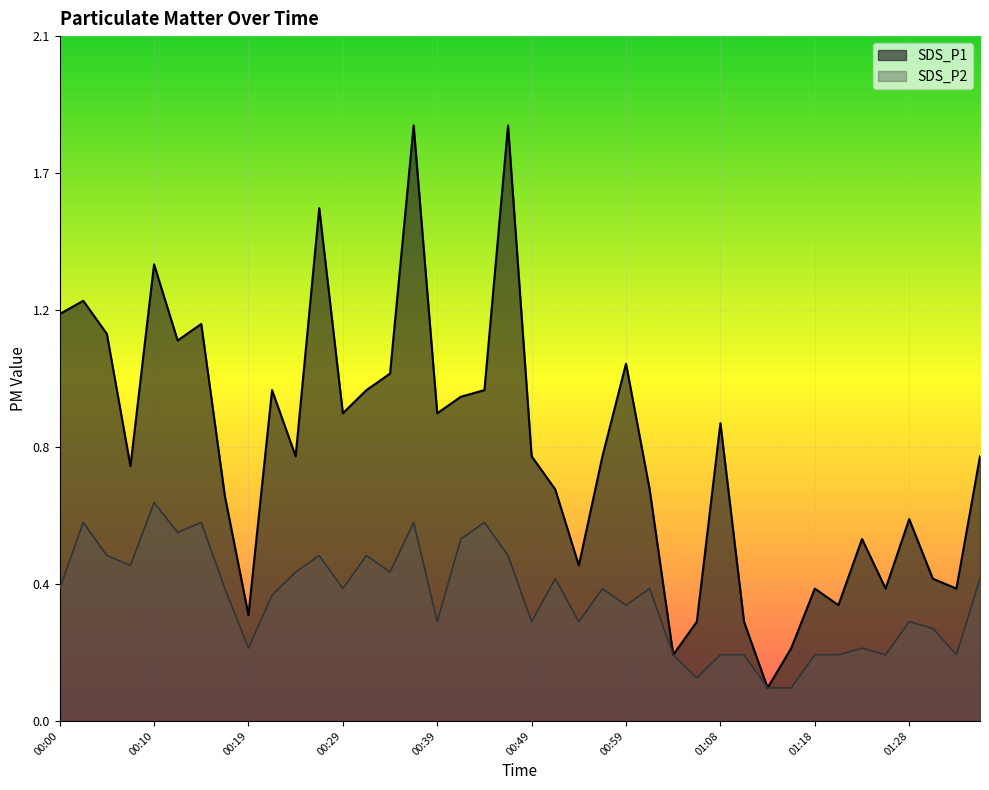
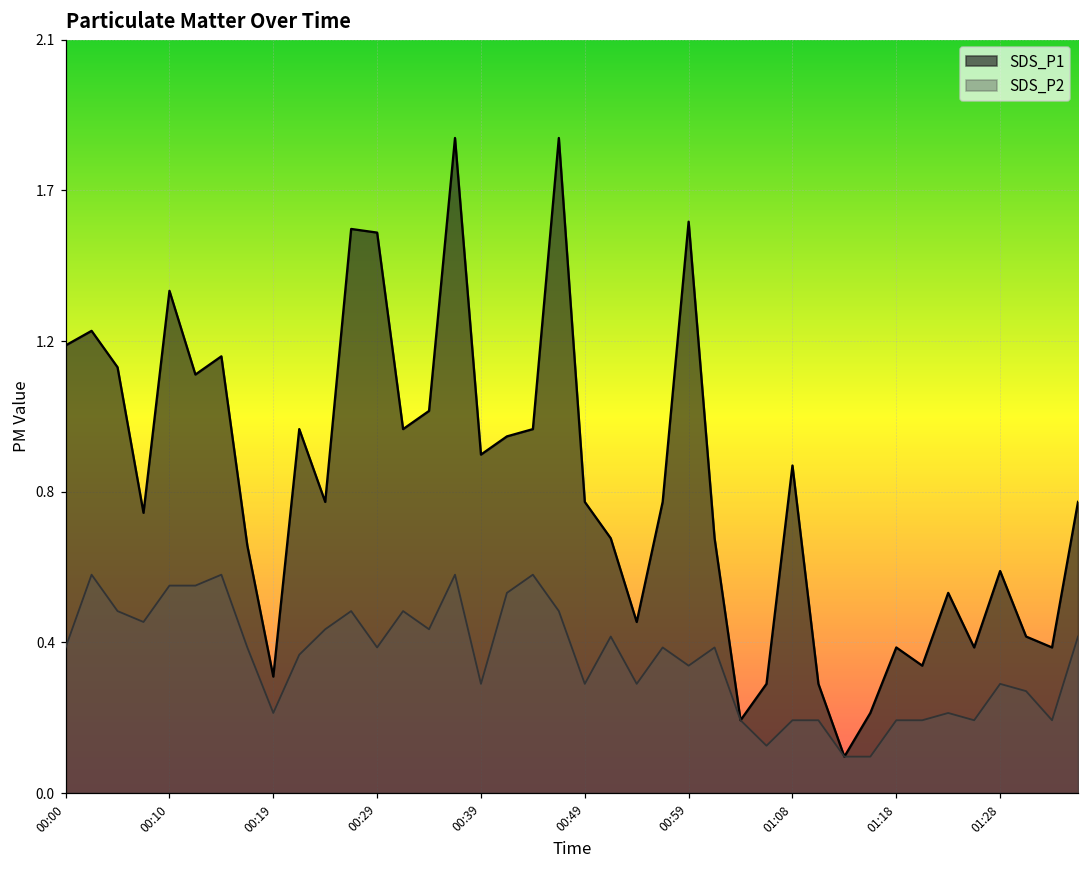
SDS_P2, 00:10: 0.66 -> 0.57
SDS_P1, 00:29: 0.93 -> 1.54
SDS_P1, 00:59: 1.08 -> 1.57
